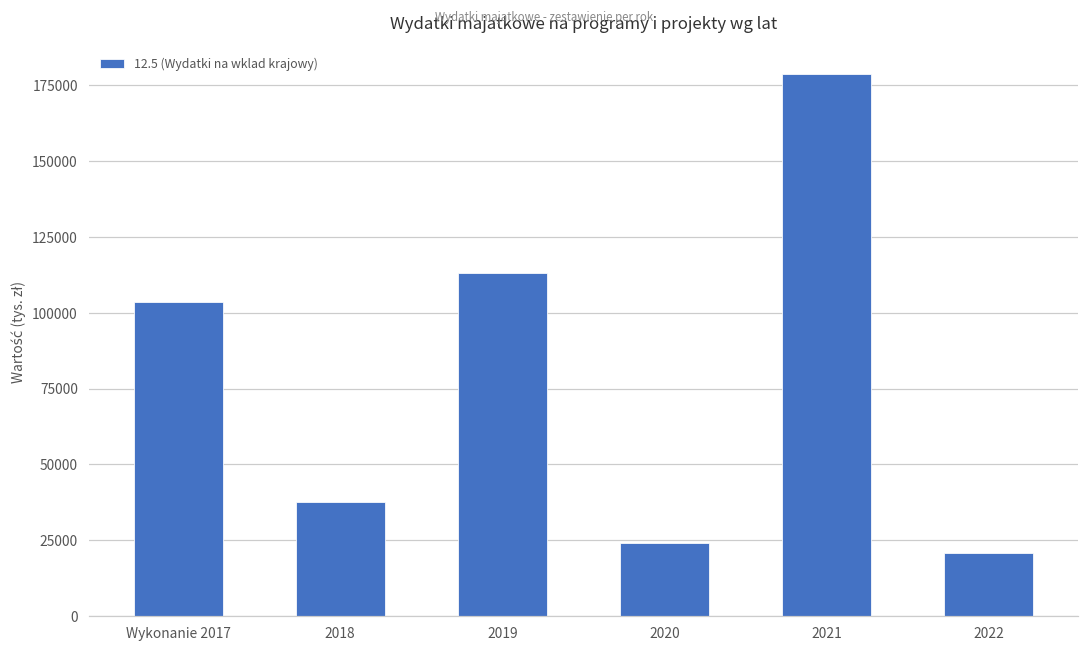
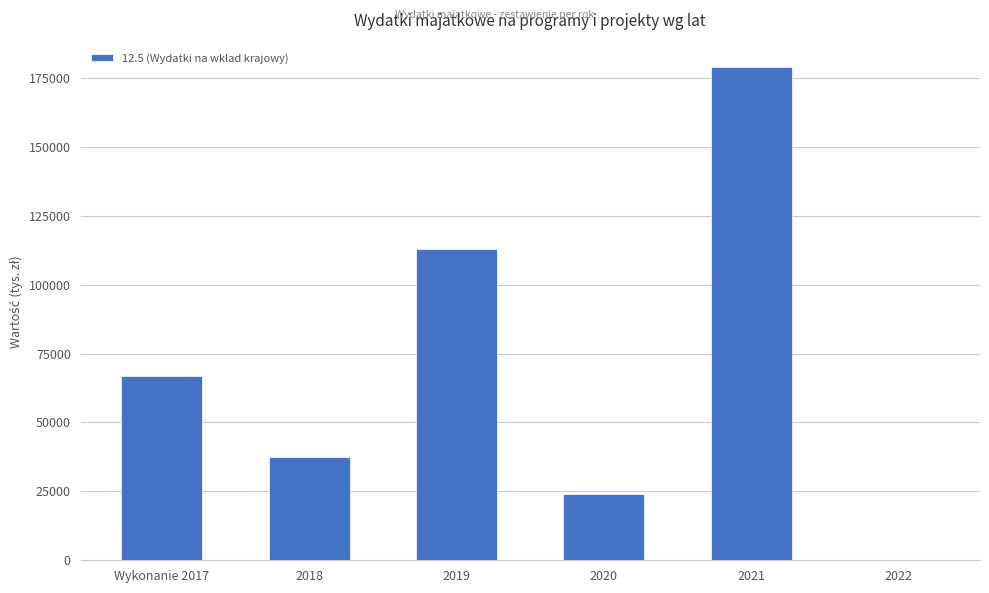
Wykonanie 2017: 104000 -> 67000
2022: 21000 -> 0
